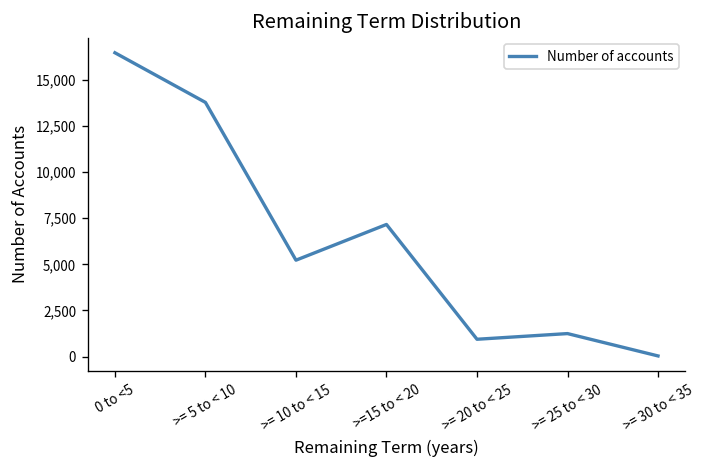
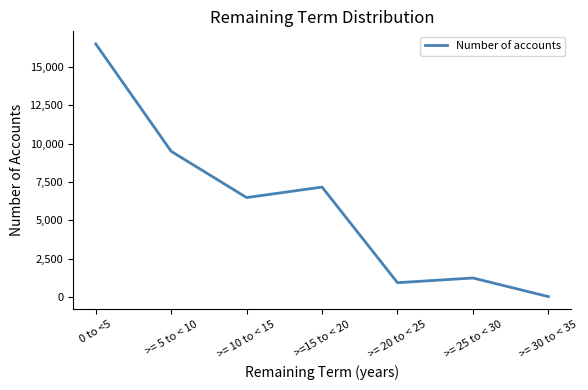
>= 5 to < 10: 13,800 -> 9,500
>= 10 to < 15: 5,200 -> 6,500
